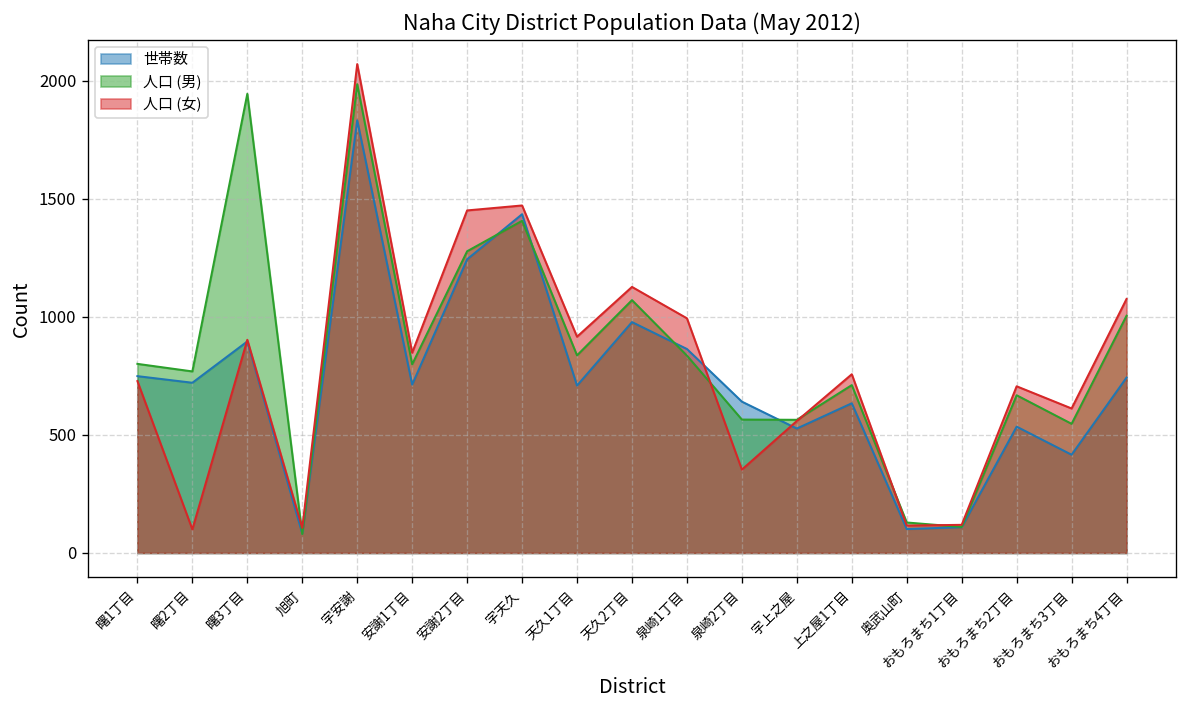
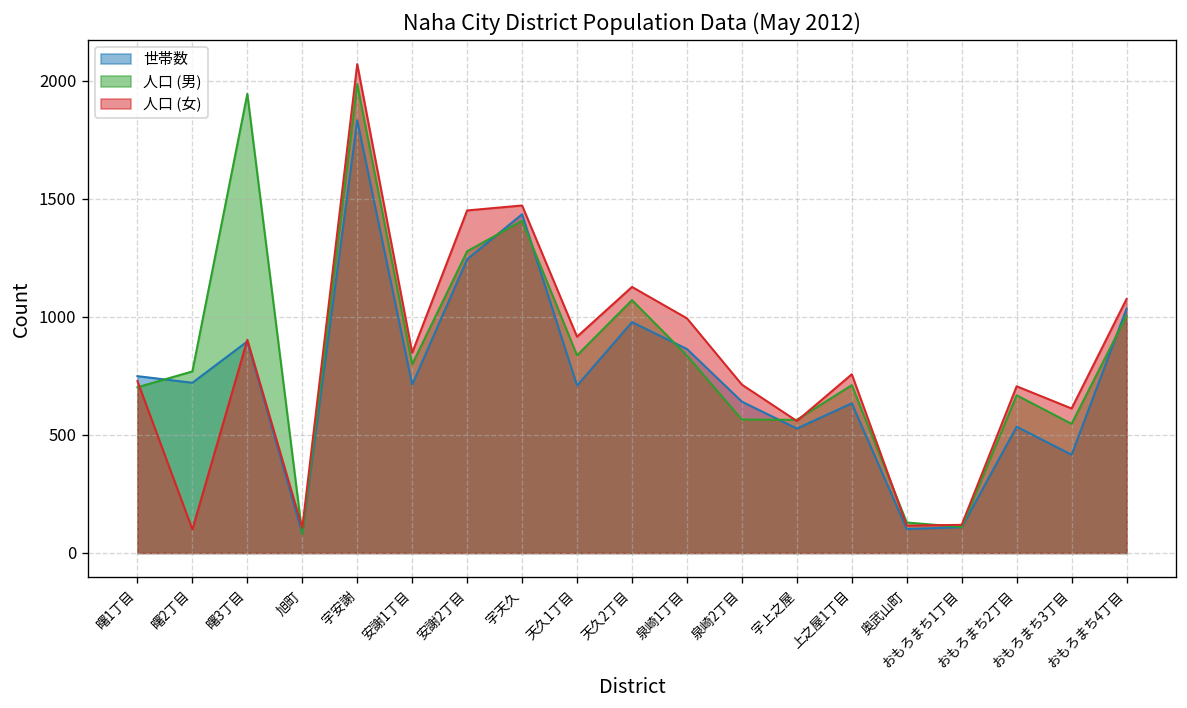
人口 (男), 曙1丁目: 800 -> 700
人口 (女), 泉崎2丁目: 350 -> 710
世帯数, おもろまち4丁目: 740 -> 1040
